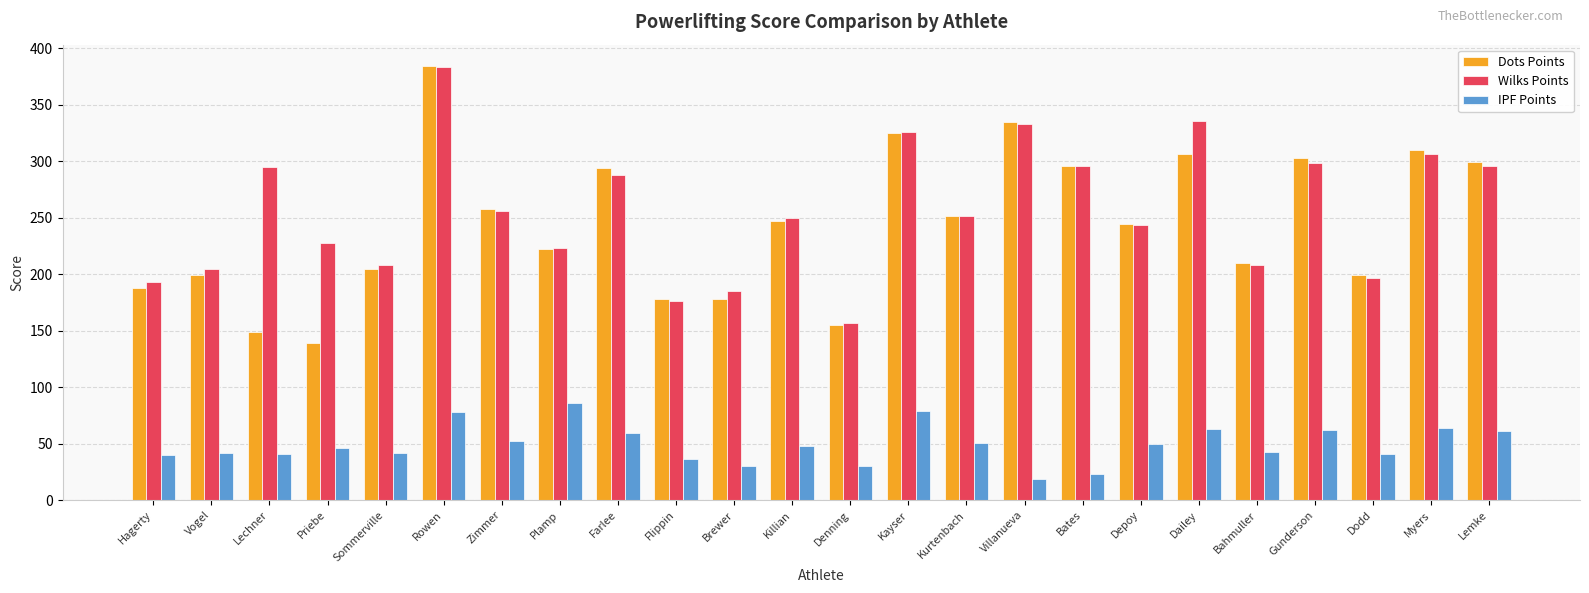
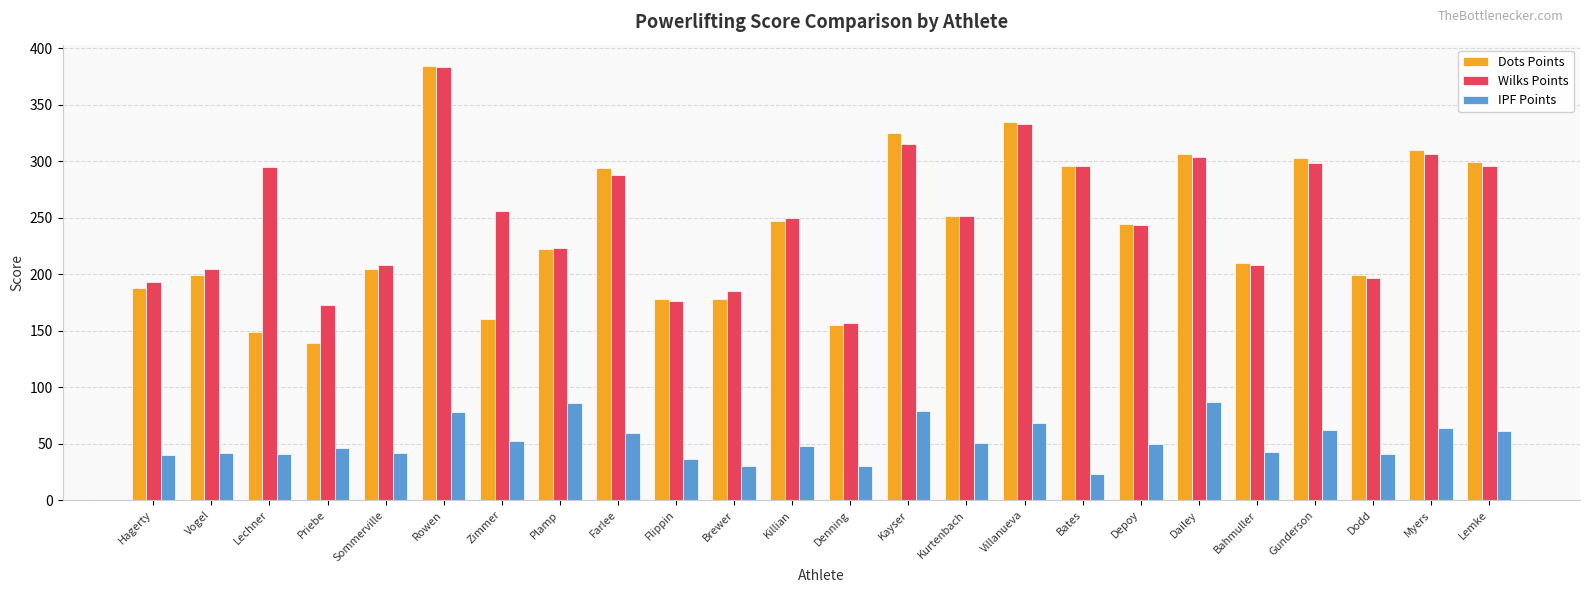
Wilks Points, Priebe: 227 -> 173
Dots Points, Zimmer: 258 -> 161
Wilks Points, Kayser: 326 -> 315
IPF Points, Villanueva: 19 -> 68
Wilks Points, Dailey: 336 -> 303
IPF Points, Dailey: 63 -> 87
